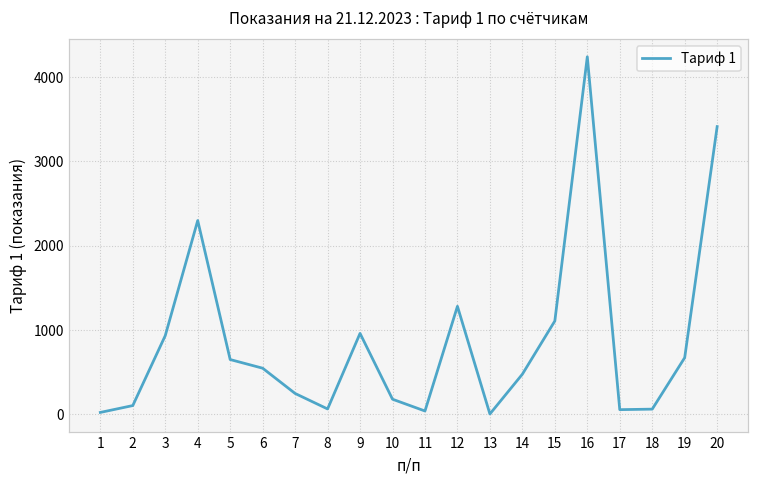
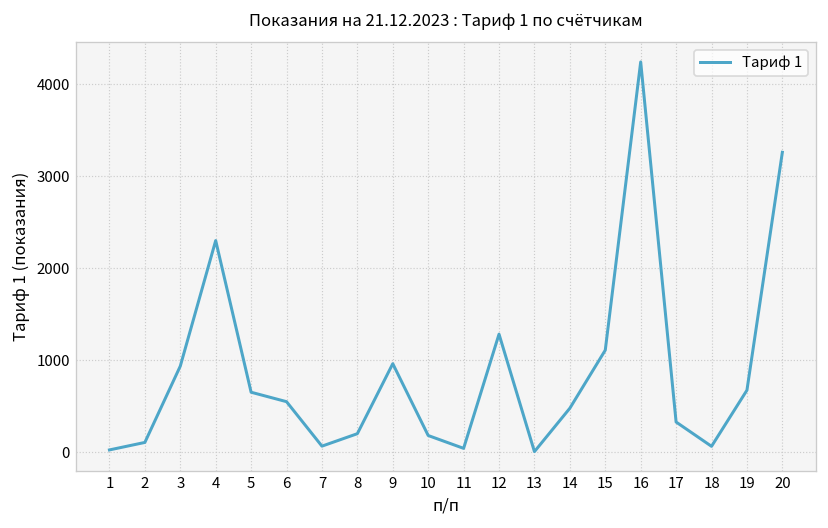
7: 200 -> 100
8: 100 -> 200
17: 100 -> 300
20: 3400 -> 3300
